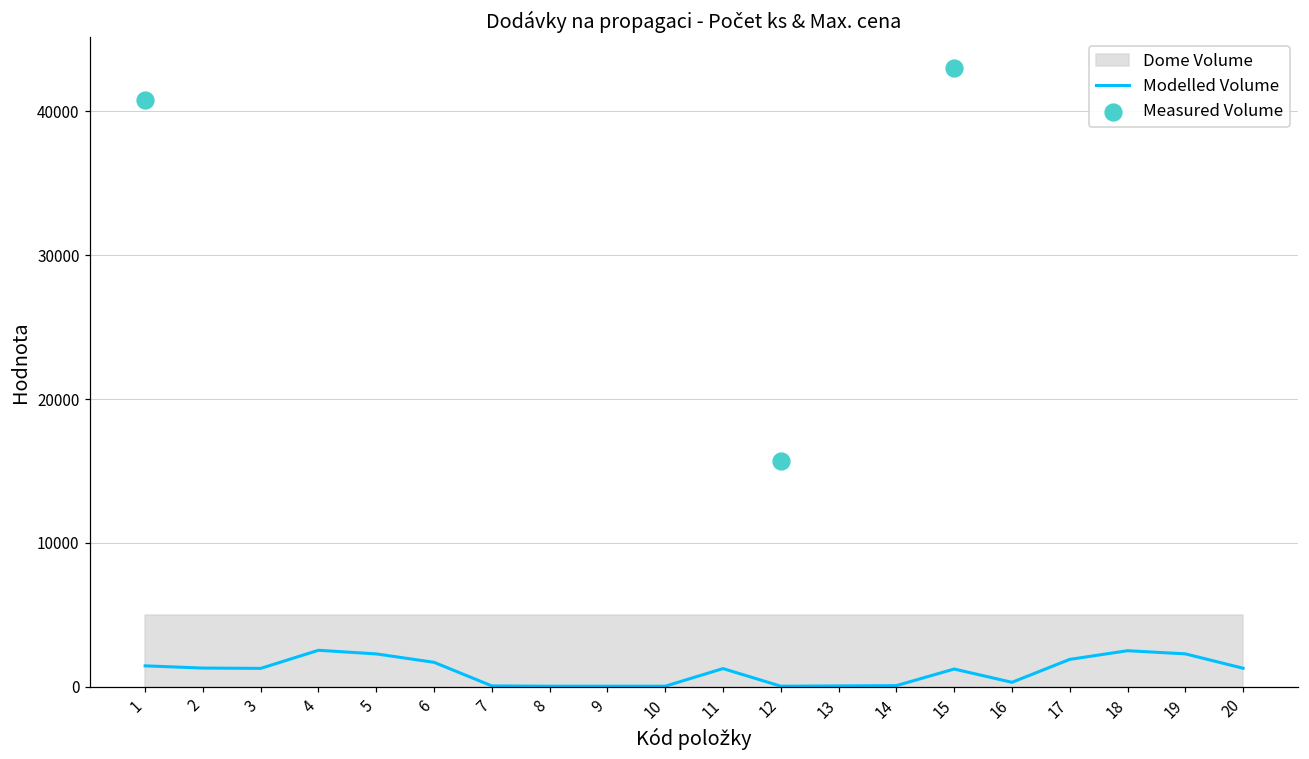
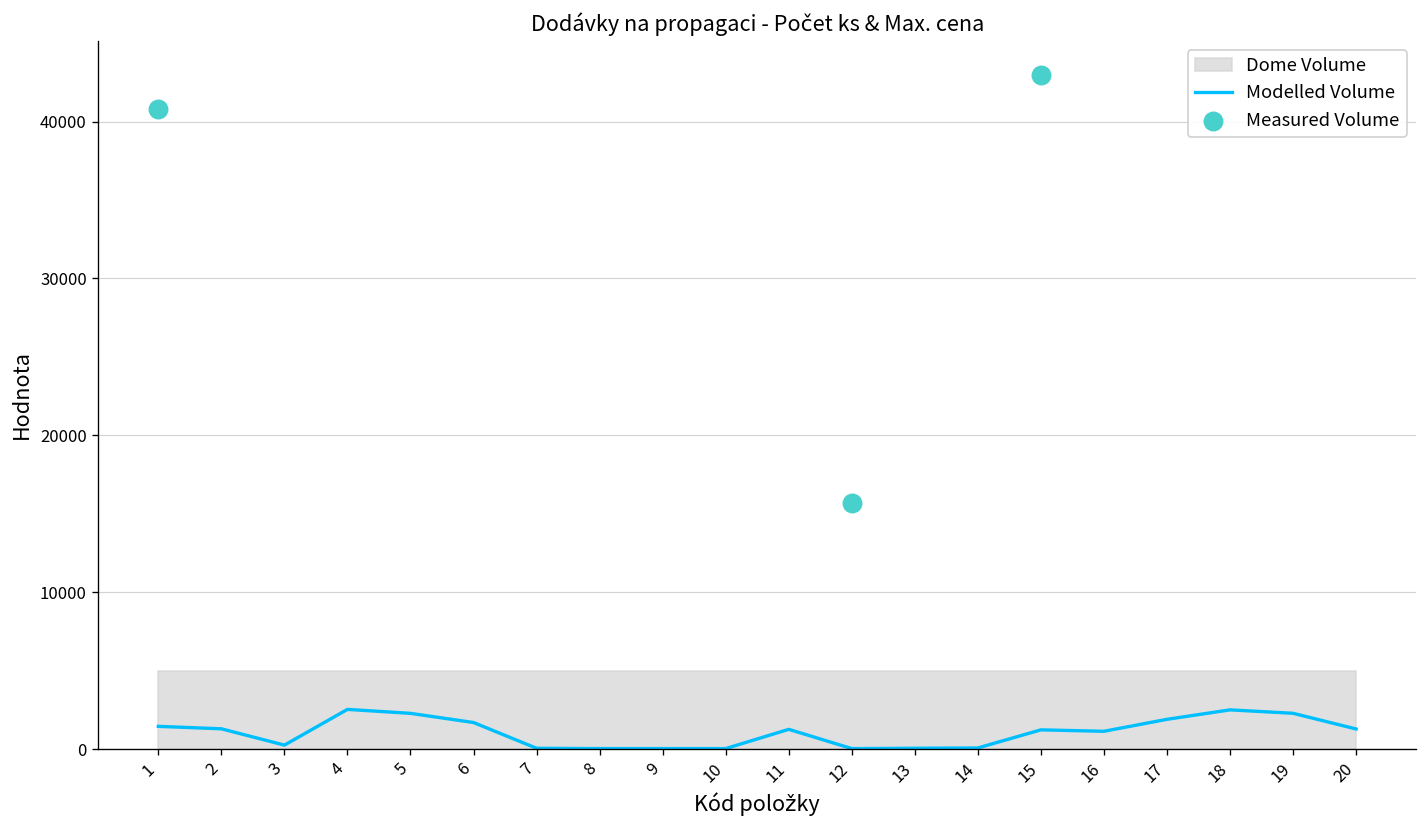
Modelled Volume, 3: 1300 -> 300
Modelled Volume, 16: 300 -> 1100
